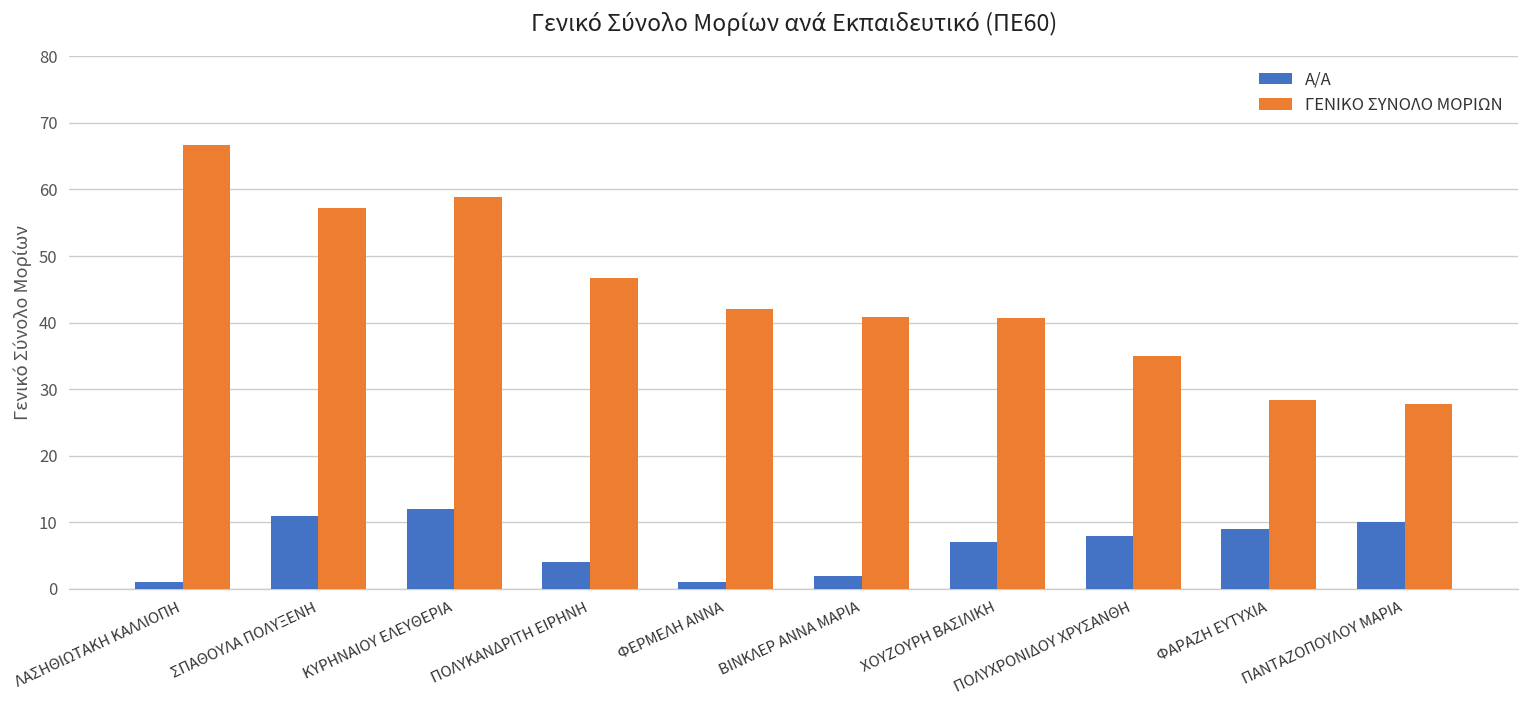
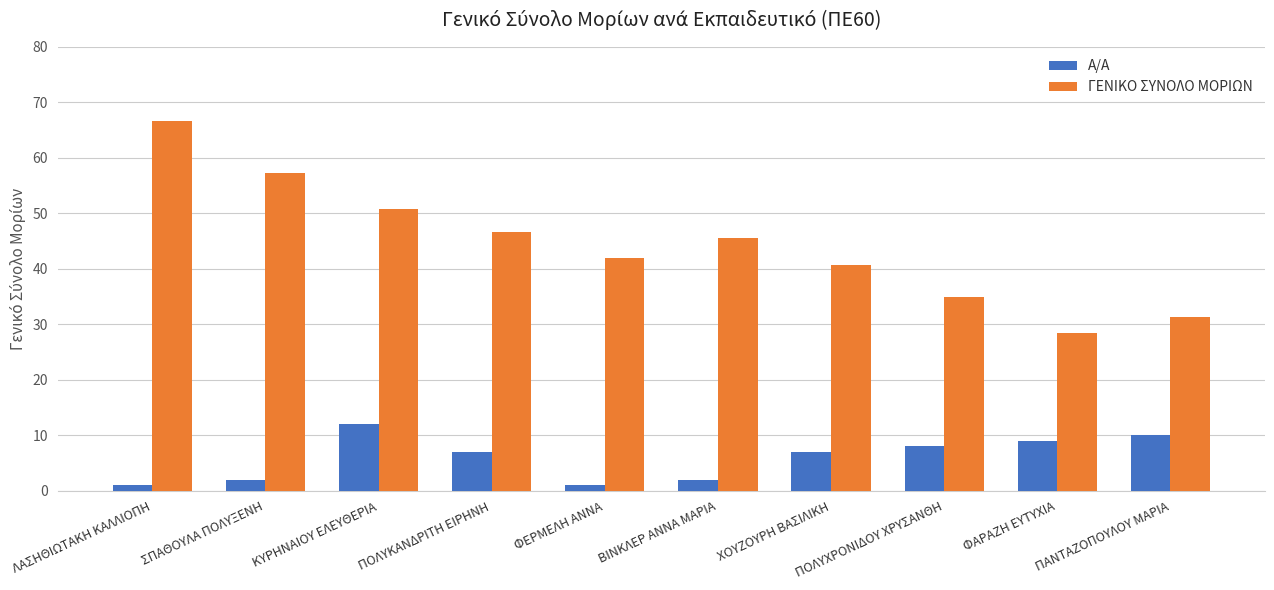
Α/Α, ΣΠΑΘΟΥΛΑ ΠΟΛΥΞΕΝΗ: 11 -> 2
ΓΕΝΙΚΟ ΣΥΝΟΛΟ ΜΟΡΙΩΝ, ΚΥΡΗΝΑΙΟΥ ΕΛΕΥΘΕΡΙΑ: 59 -> 51
Α/Α, ΠΟΛΥΚΑΝΔΡΙΤΗ ΕΙΡΗΝΗ: 4 -> 7
ΓΕΝΙΚΟ ΣΥΝΟΛΟ ΜΟΡΙΩΝ, ΒΙΝΚΛΕΡ ΑΝΝΑ ΜΑΡΙΑ: 41 -> 46
ΓΕΝΙΚΟ ΣΥΝΟΛΟ ΜΟΡΙΩΝ, ΠΑΝΤΑΖΟΠΟΥΛΟΥ ΜΑΡΙΑ: 28 -> 31
